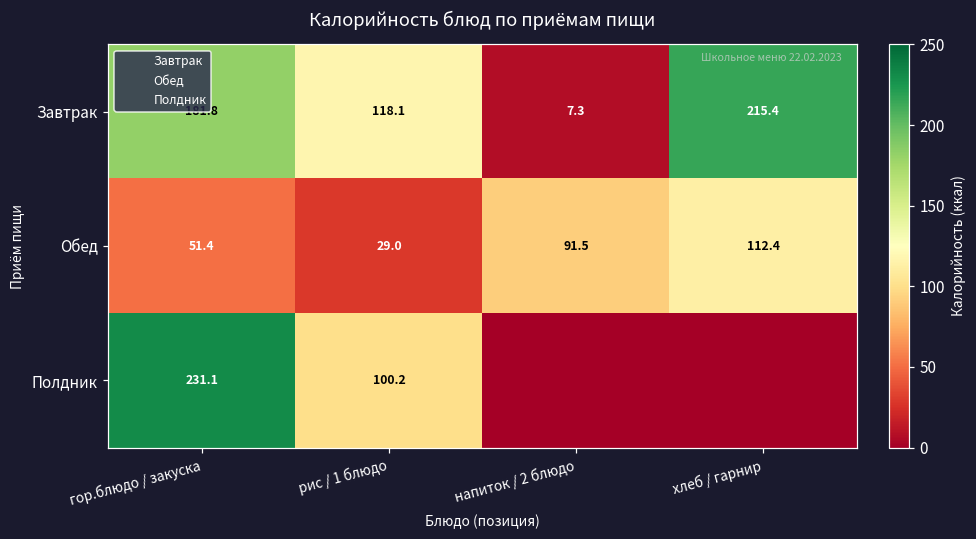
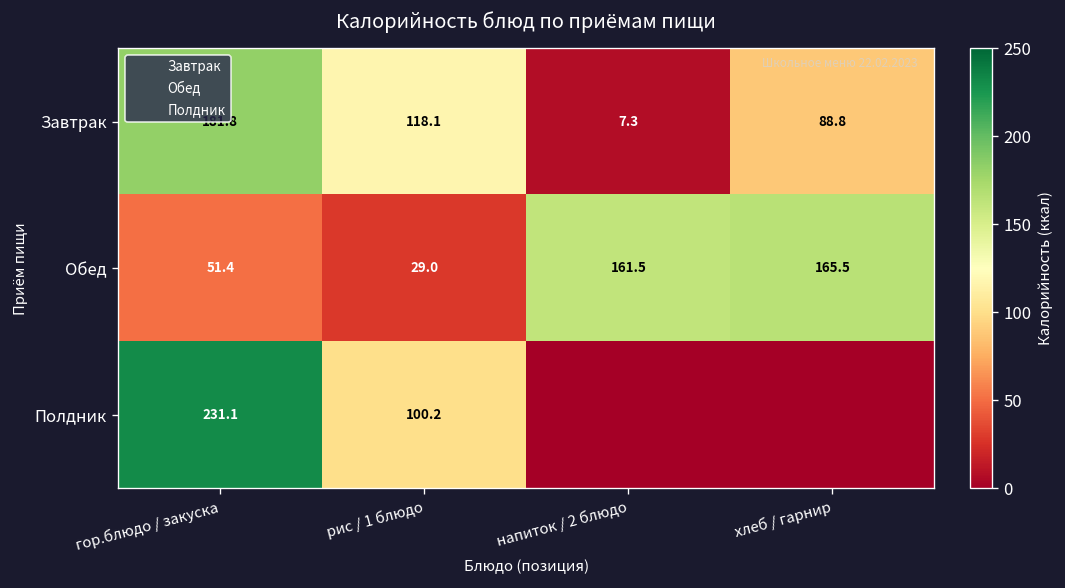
Завтрак, хлеб / гарнир: 215.4 -> 88.8
Обед, напиток / 2 блюдо: 91.5 -> 161.5
Обед, хлеб / гарнир: 112.4 -> 165.5
